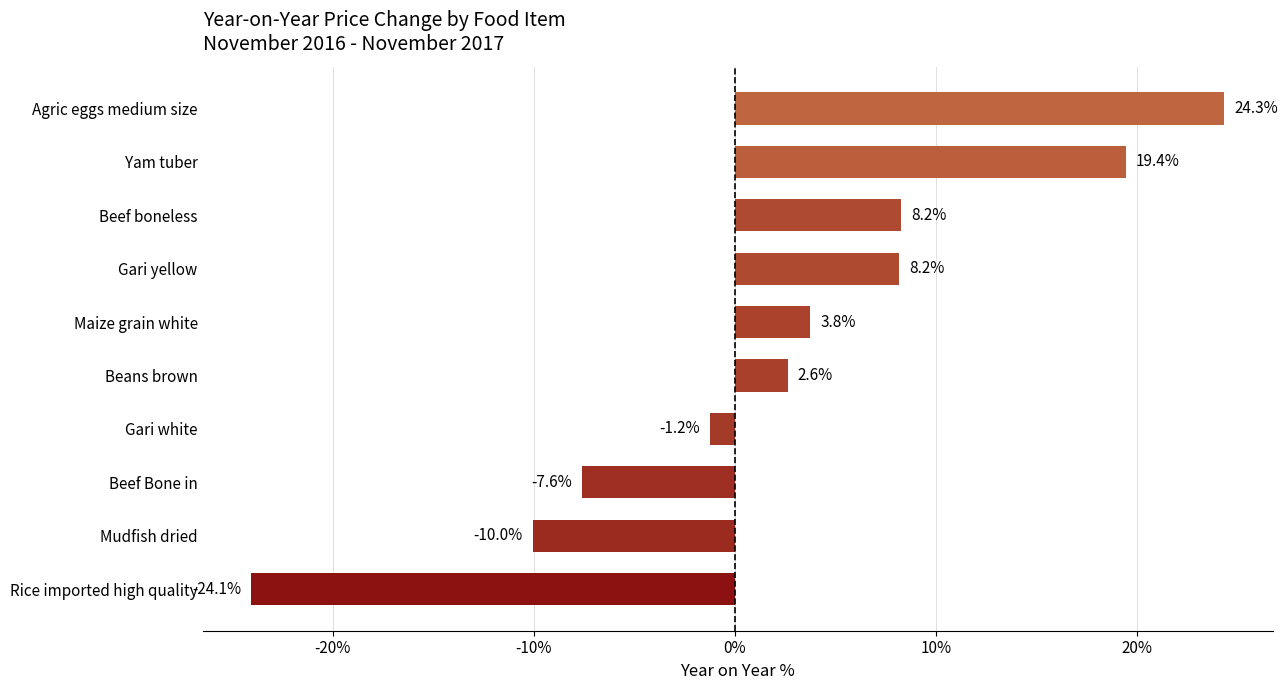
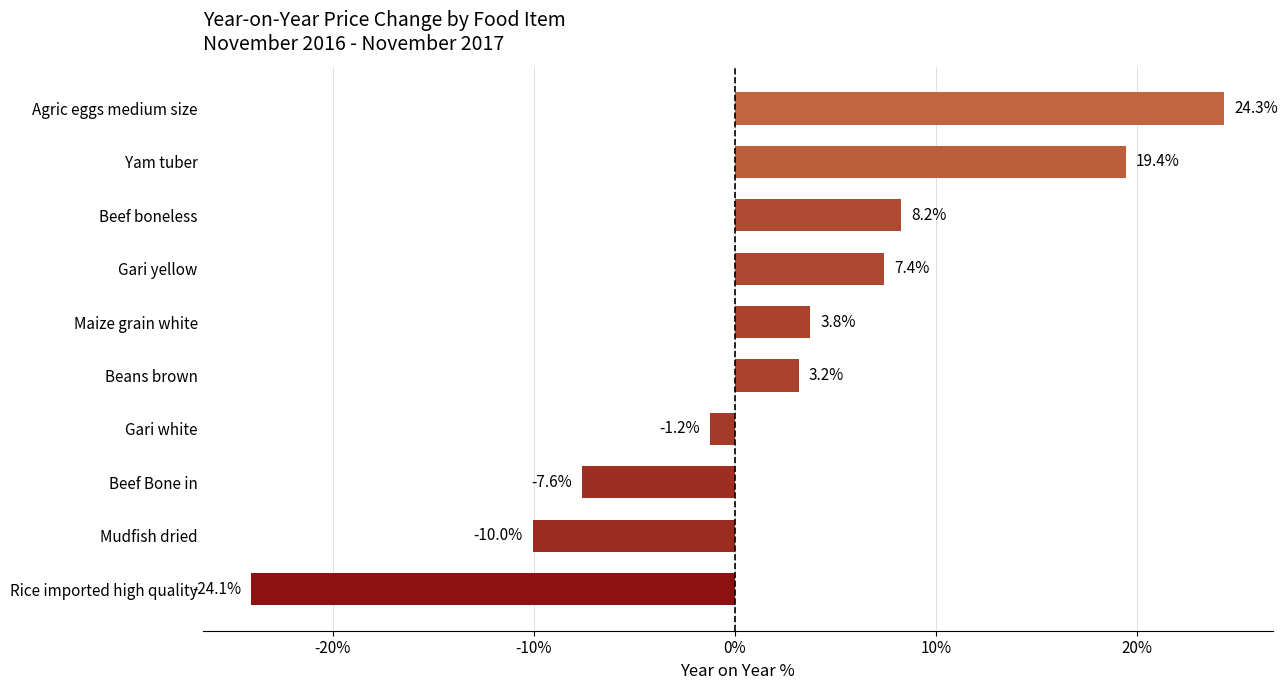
Gari yellow: 8.2% -> 7.4%
Beans brown: 2.6% -> 3.2%
